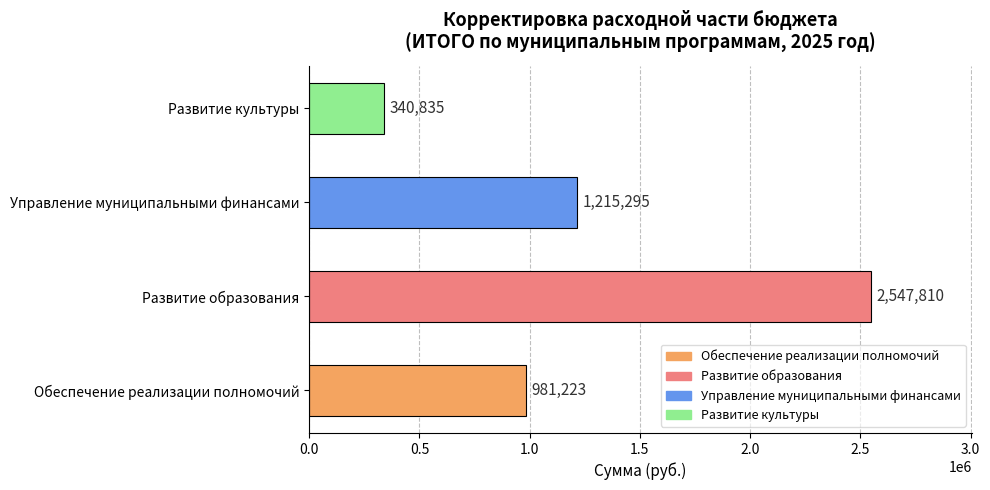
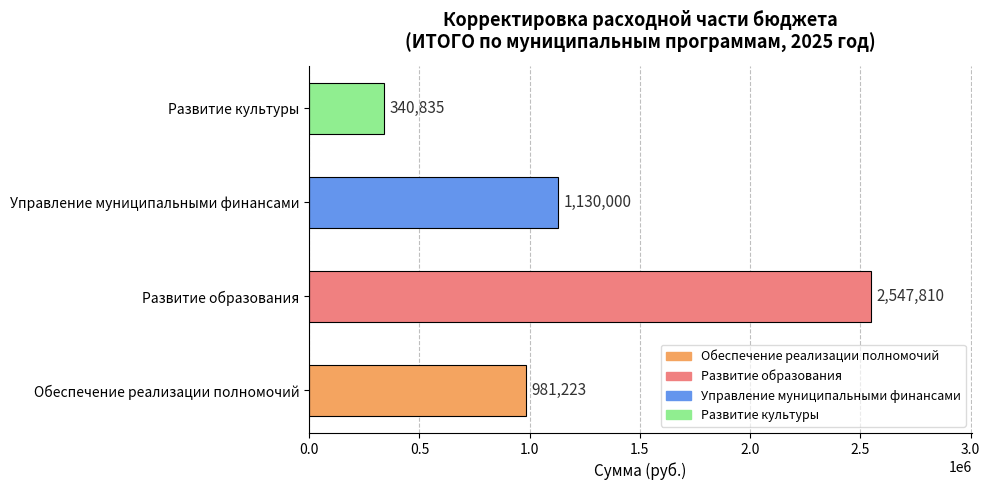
Управление муниципальными финансами: 1,215,295 -> 1,130,000
